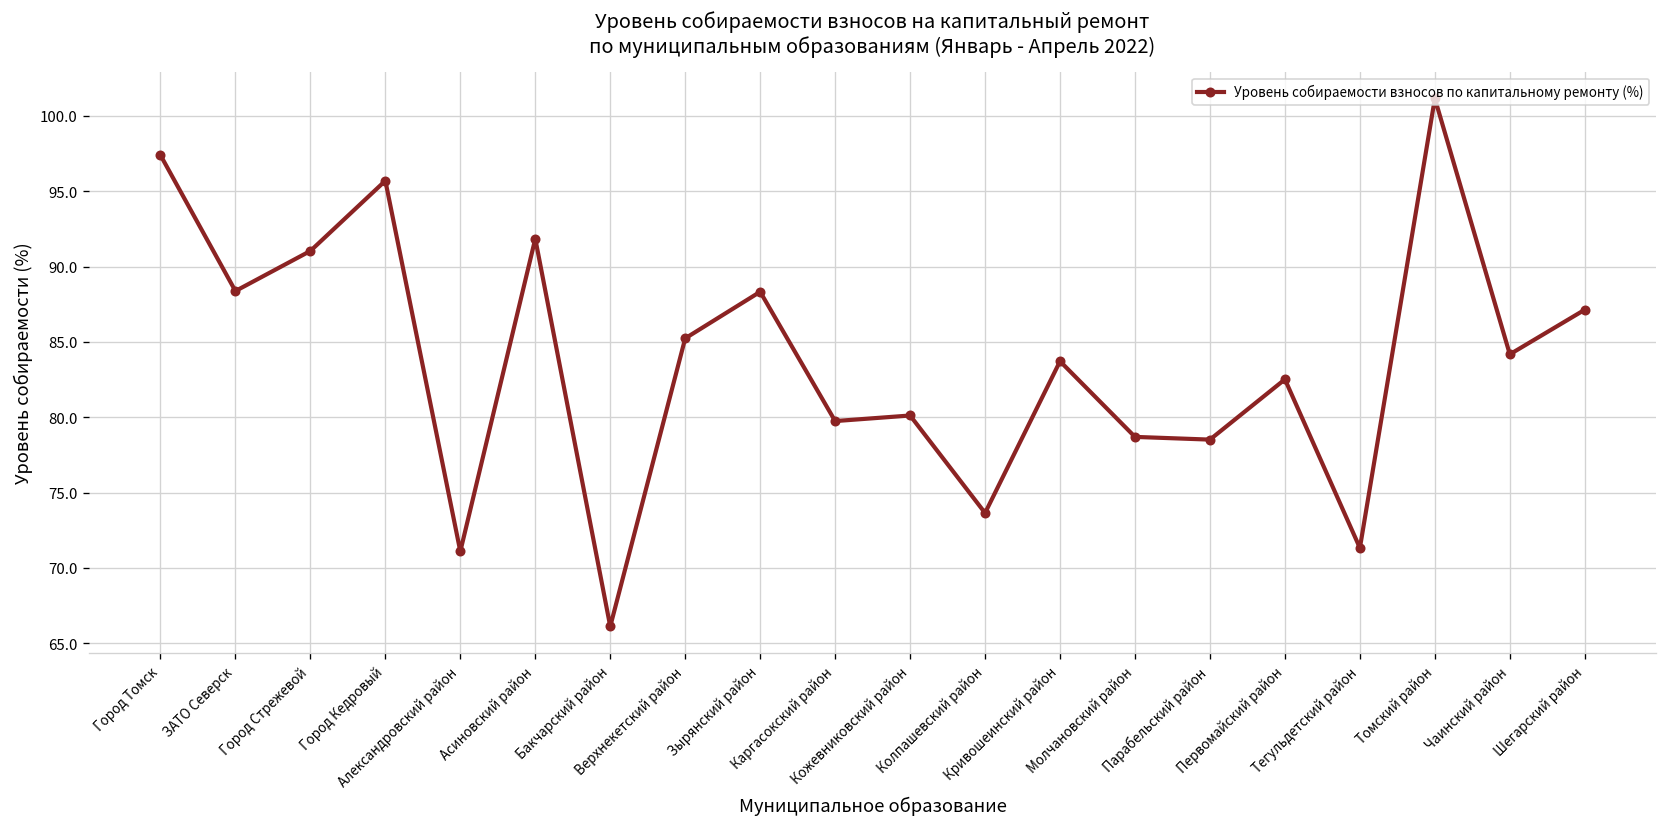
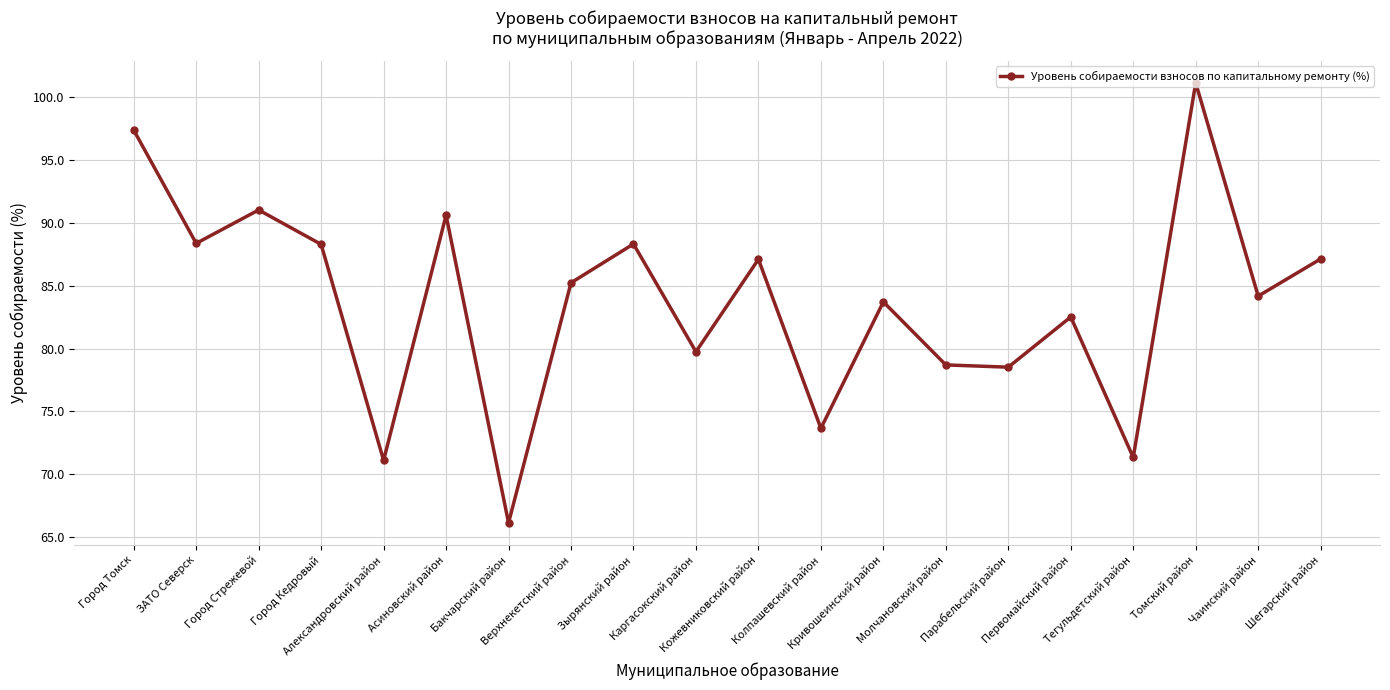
Город Кедровый: 95.7 -> 88.3
Асиновский район: 91.9 -> 90.6
Кожевниковский район: 80.1 -> 87.1
